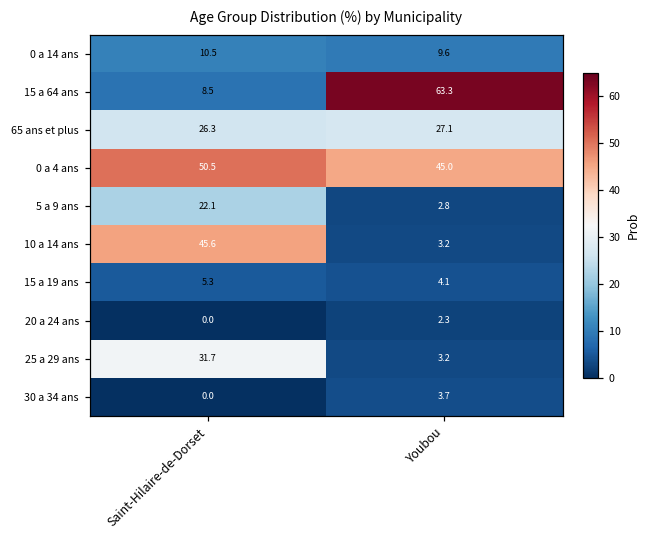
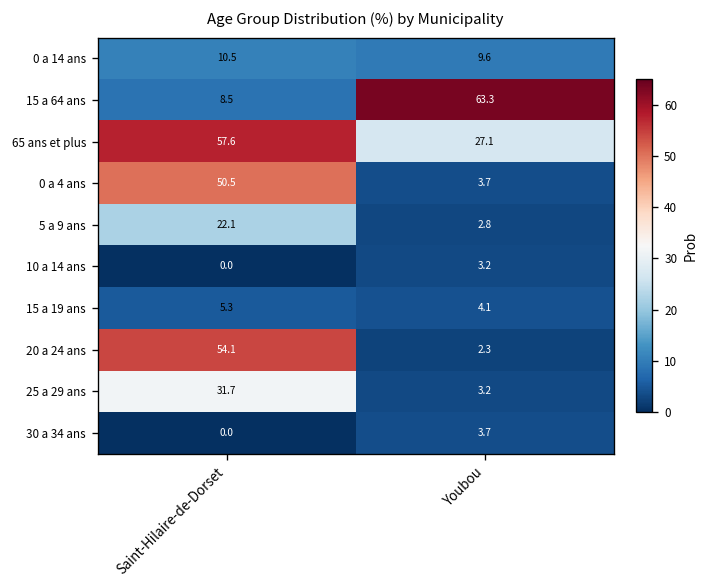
65 ans et plus, Saint-Hilaire-de-Dorset: 26.3 -> 57.6
0 a 4 ans, Youbou: 45.0 -> 3.7
10 a 14 ans, Saint-Hilaire-de-Dorset: 45.6 -> 0.0
20 a 24 ans, Saint-Hilaire-de-Dorset: 0.0 -> 54.1
